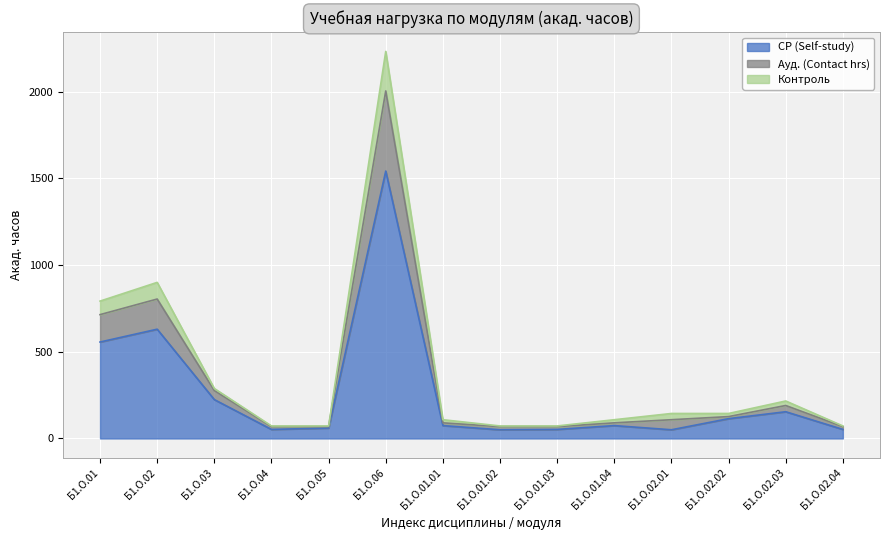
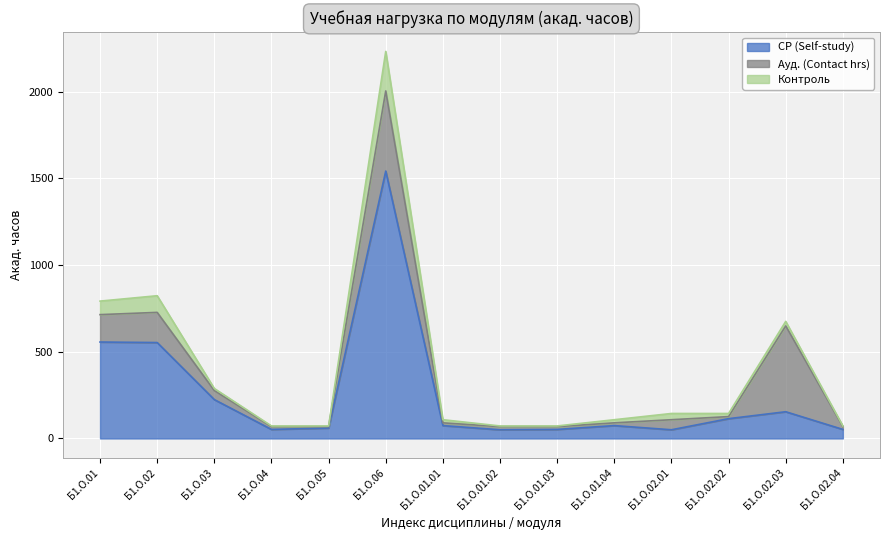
СР (Self-study), Б1.О.02: 630 -> 550
Ауд. (Contact hrs), Б1.О.02.03: 40 -> 500
